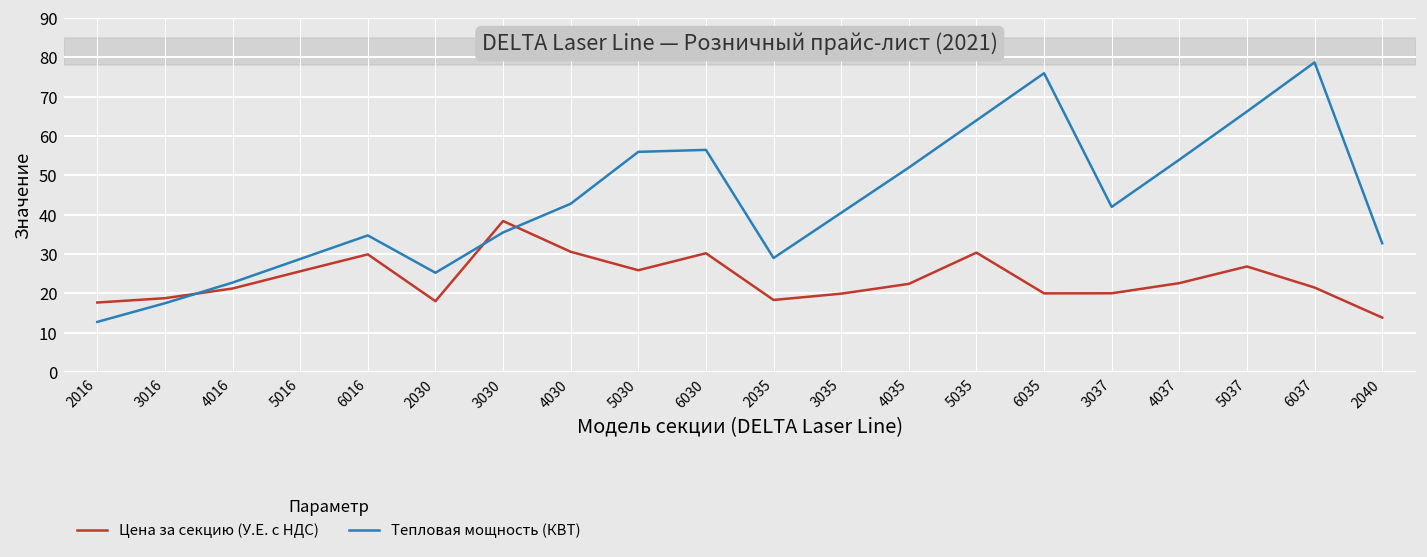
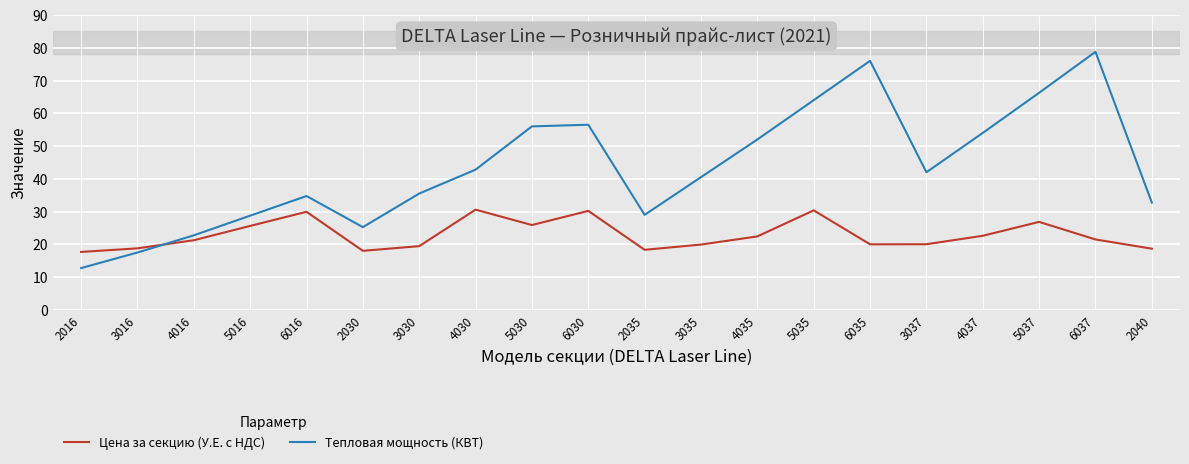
Цена за секцию (У.Е. с НДС), 3030: 38 -> 19
Цена за секцию (У.Е. с НДС), 2040: 14 -> 19
